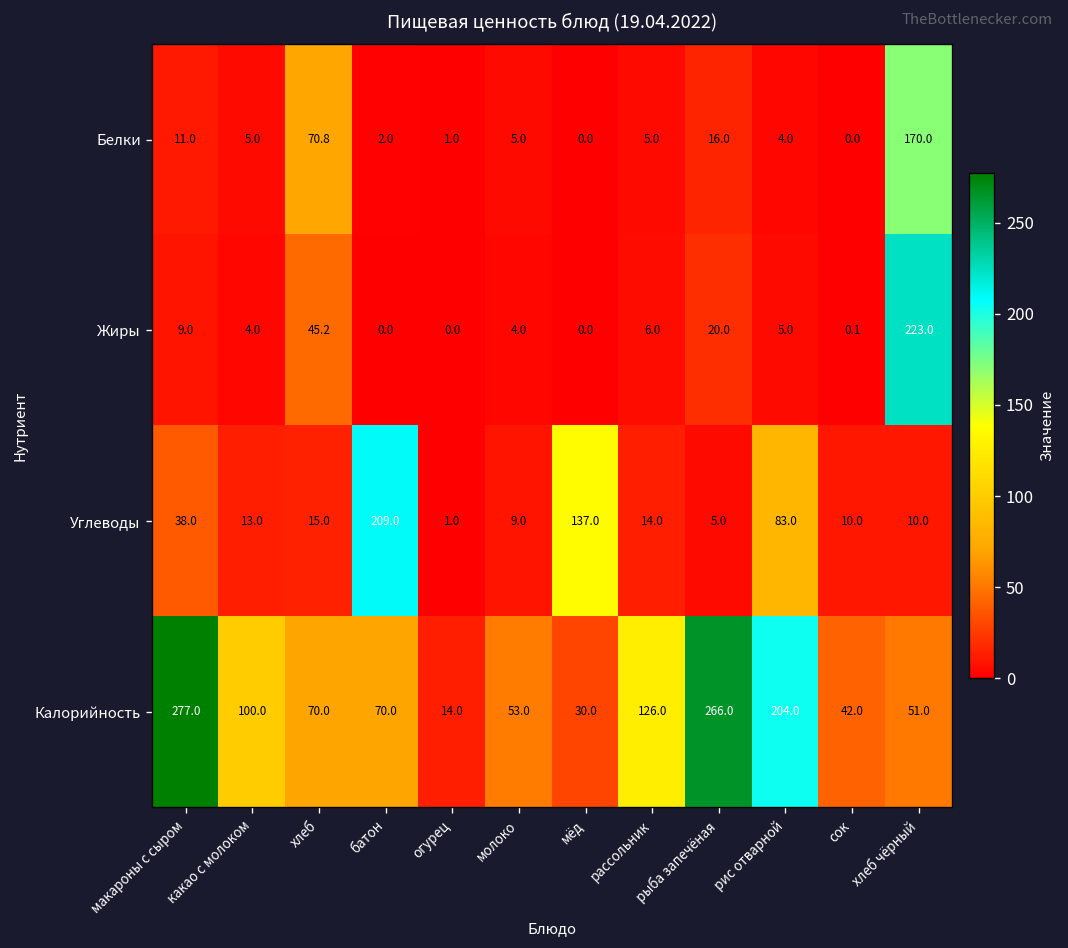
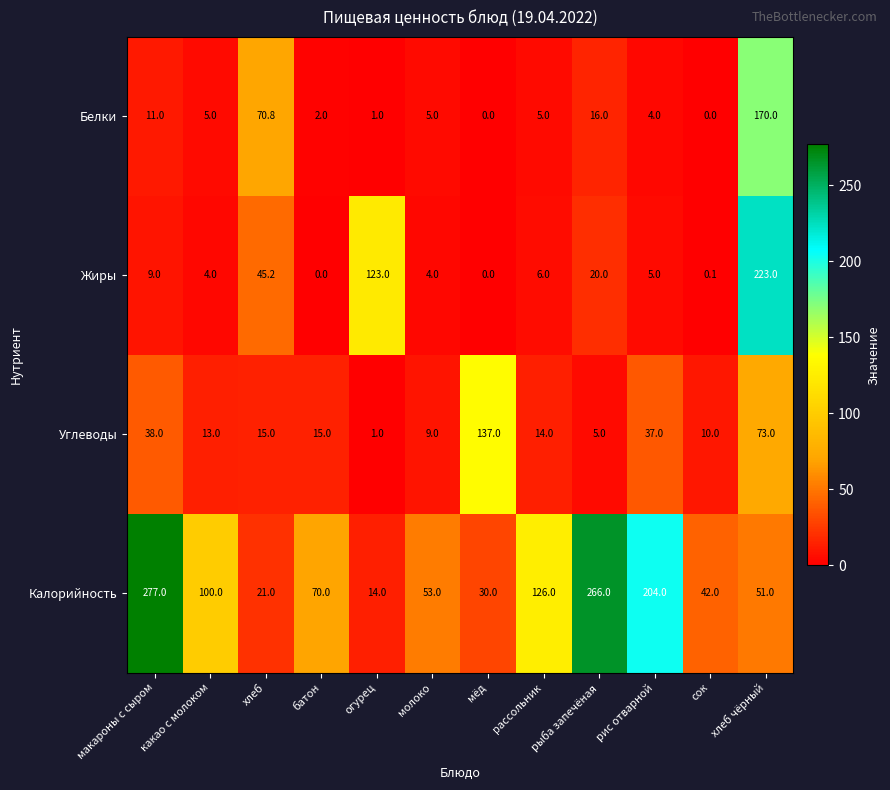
Жиры, огурец: 0.0 -> 123.0
Углеводы, батон: 209.0 -> 15.0
Углеводы, рис отварной: 83.0 -> 37.0
Углеводы, хлеб чёрный: 10.0 -> 73.0
Калорийность, хлеб: 70.0 -> 21.0
